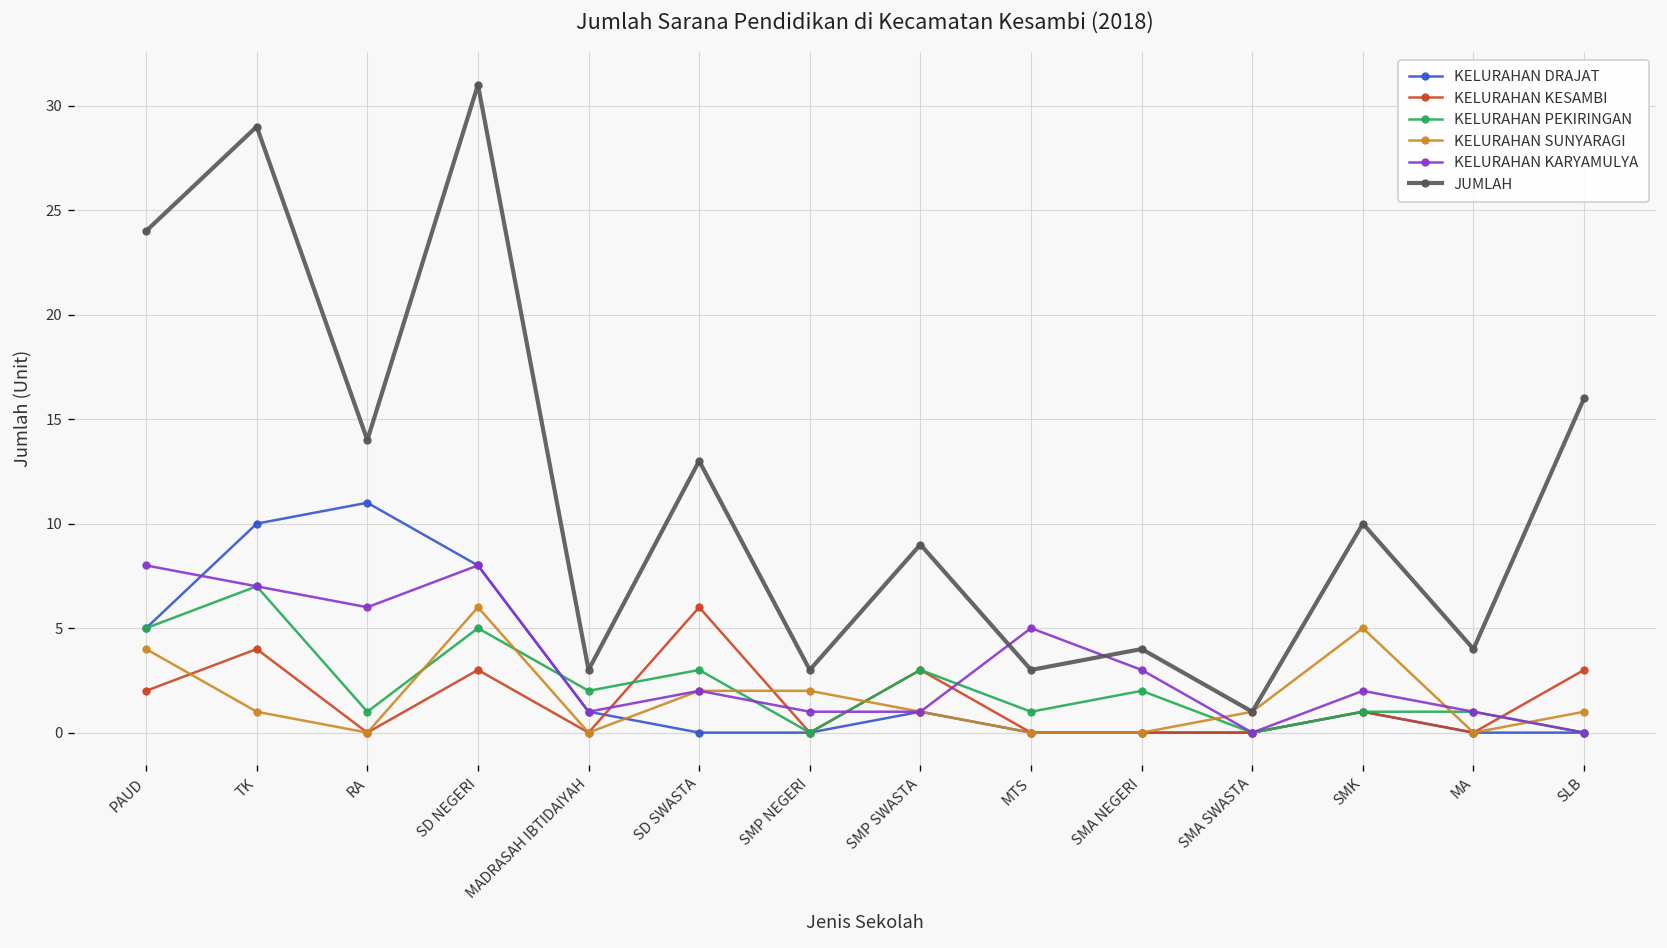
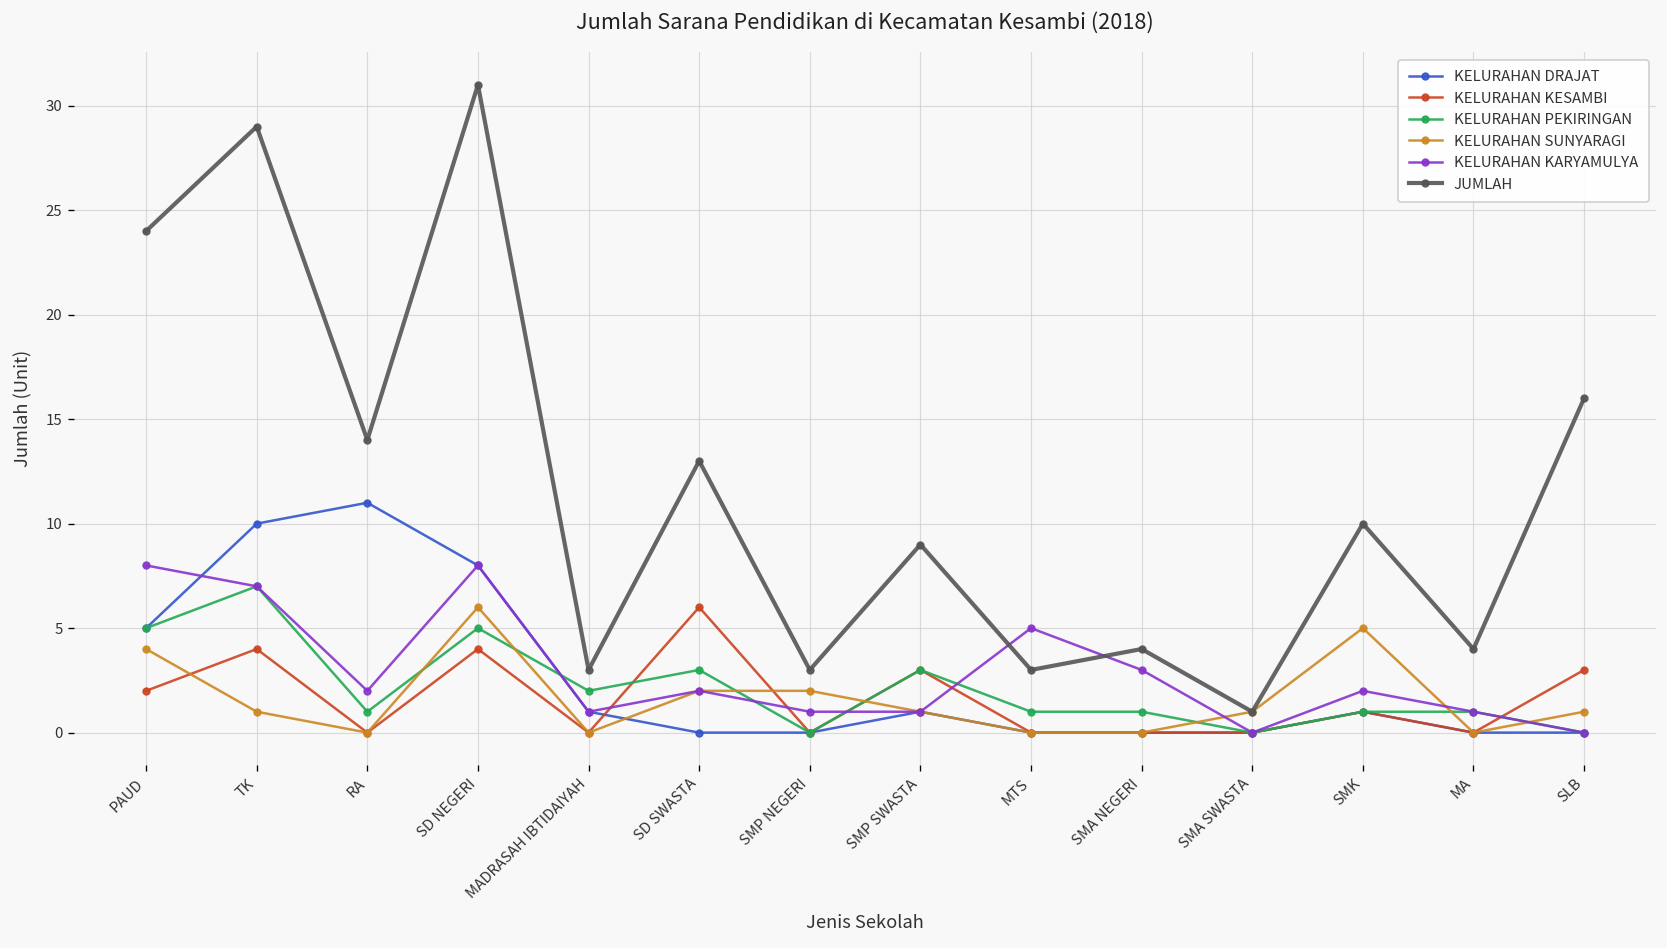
KELURAHAN KARYAMULYA, RA: 6 -> 2
KELURAHAN KESAMBI, SD NEGERI: 3 -> 4
KELURAHAN PEKIRINGAN, SMA NEGERI: 2 -> 1
